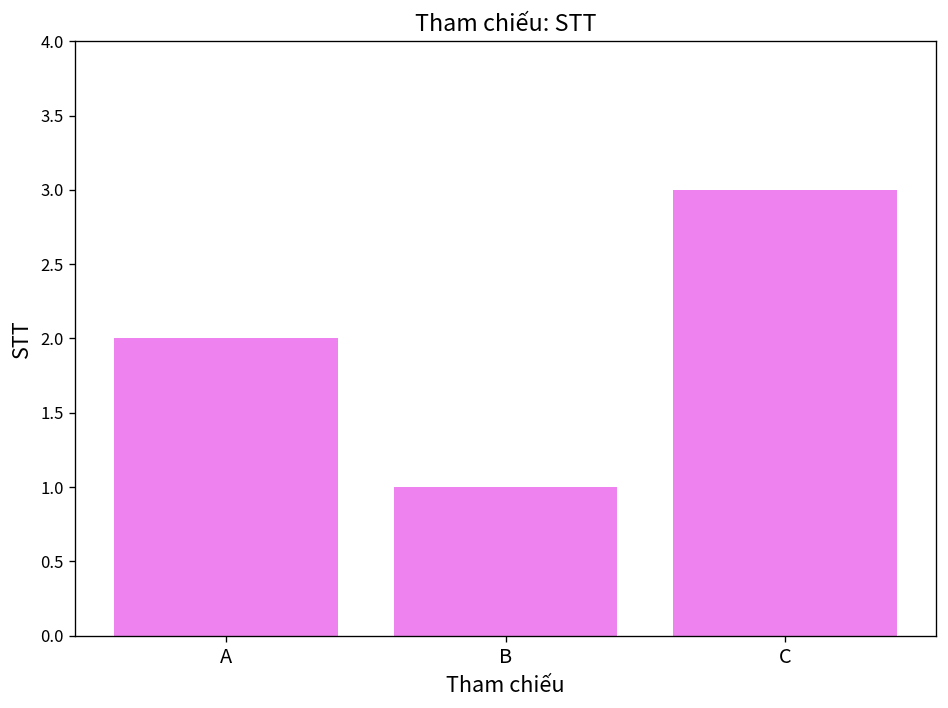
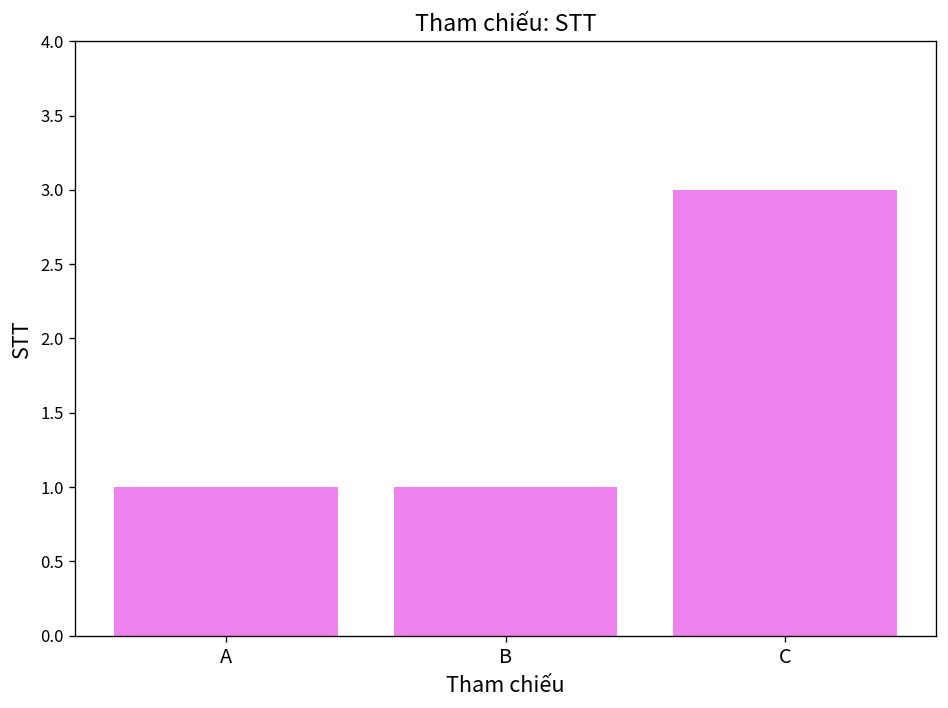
A: 2 -> 1
